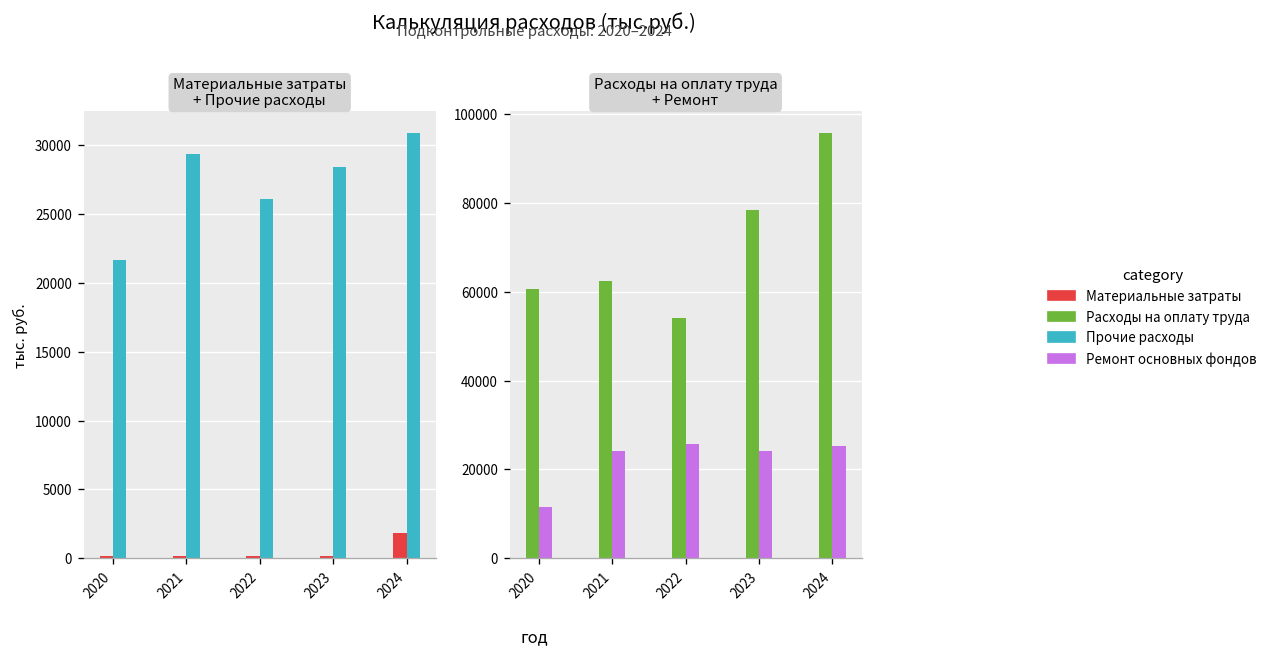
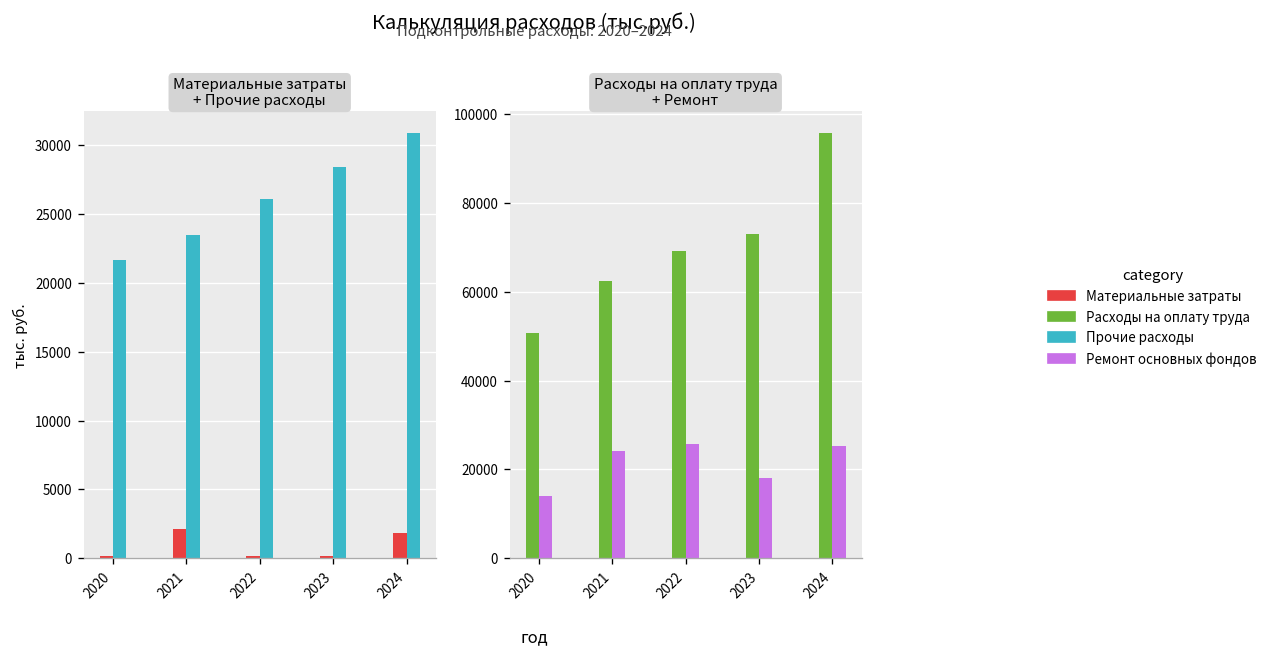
Материальные затраты + Прочие расходы, Материальные затраты, 2021: 100 -> 2100
Материальные затраты + Прочие расходы, Прочие расходы, 2021: 29400 -> 23500
Расходы на оплату труда + Ремонт, Расходы на оплату труда, 2020: 61000 -> 51000
Расходы на оплату труда + Ремонт, Ремонт основных фондов, 2020: 12000 -> 14000
Расходы на оплату труда + Ремонт, Расходы на оплату труда, 2022: 54000 -> 69000
Расходы на оплату труда + Ремонт, Расходы на оплату труда, 2023: 78000 -> 73000
Расходы на оплату труда + Ремонт, Ремонт основных фондов, 2023: 24000 -> 18000
